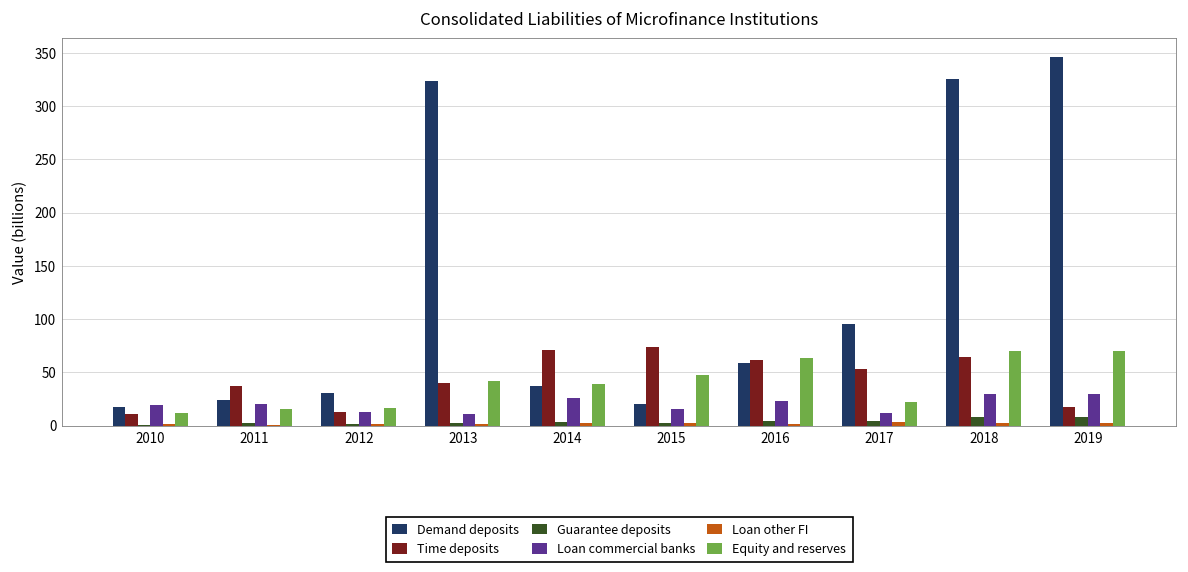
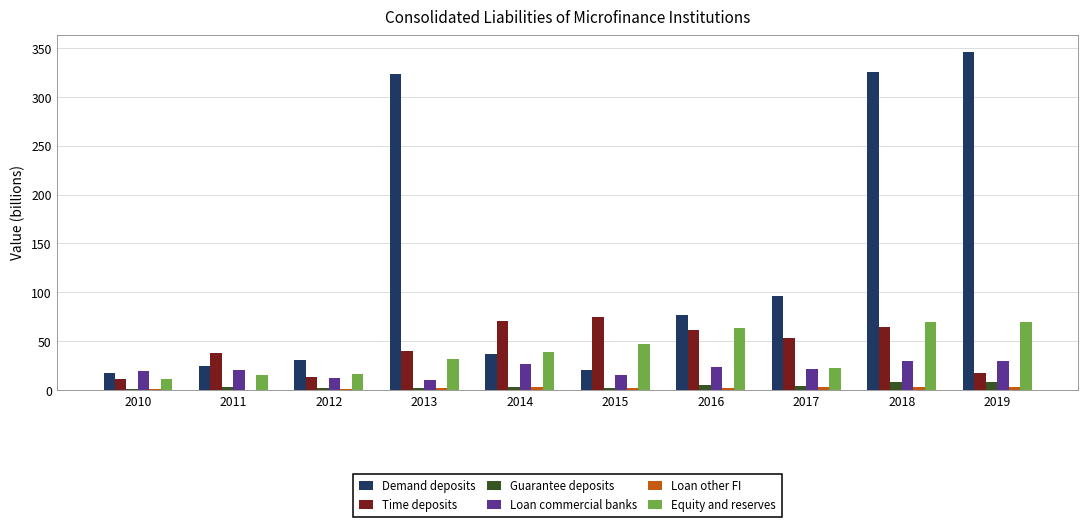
Equity and reserves, 2013: 40 -> 30
Demand deposits, 2016: 60 -> 80
Loan commercial banks, 2017: 10 -> 20
